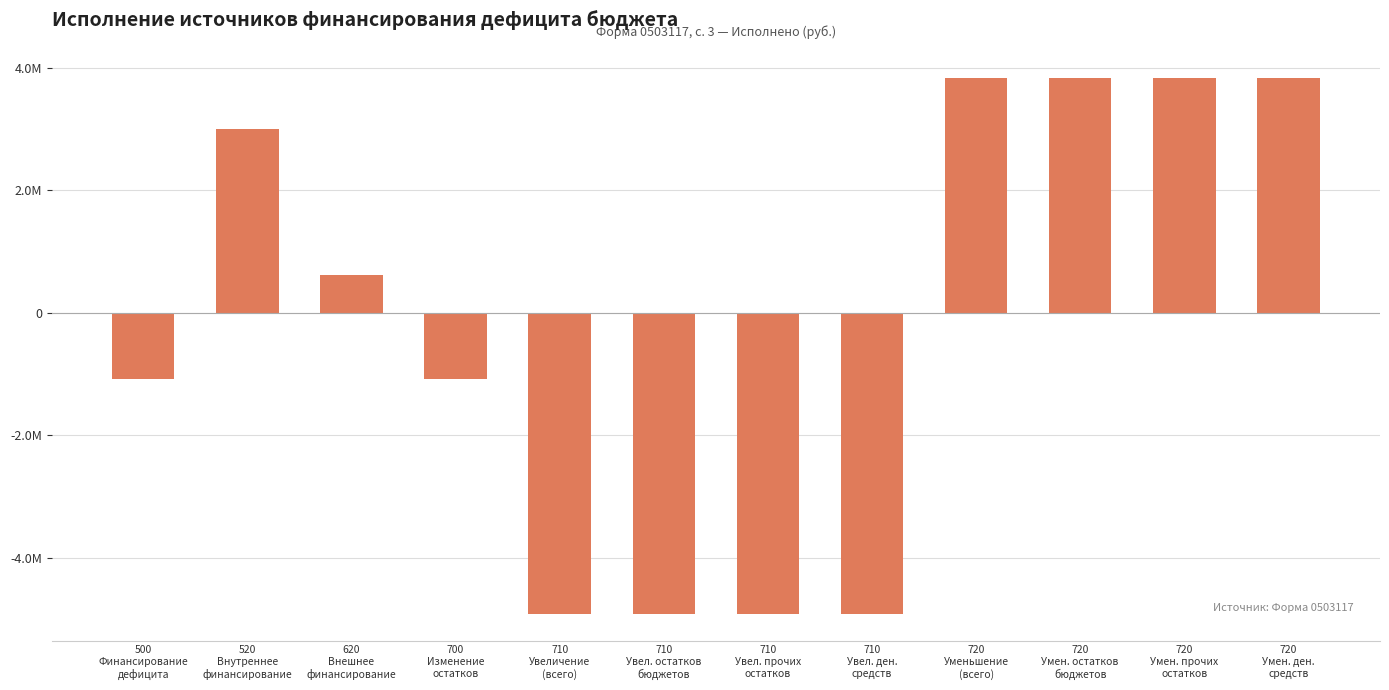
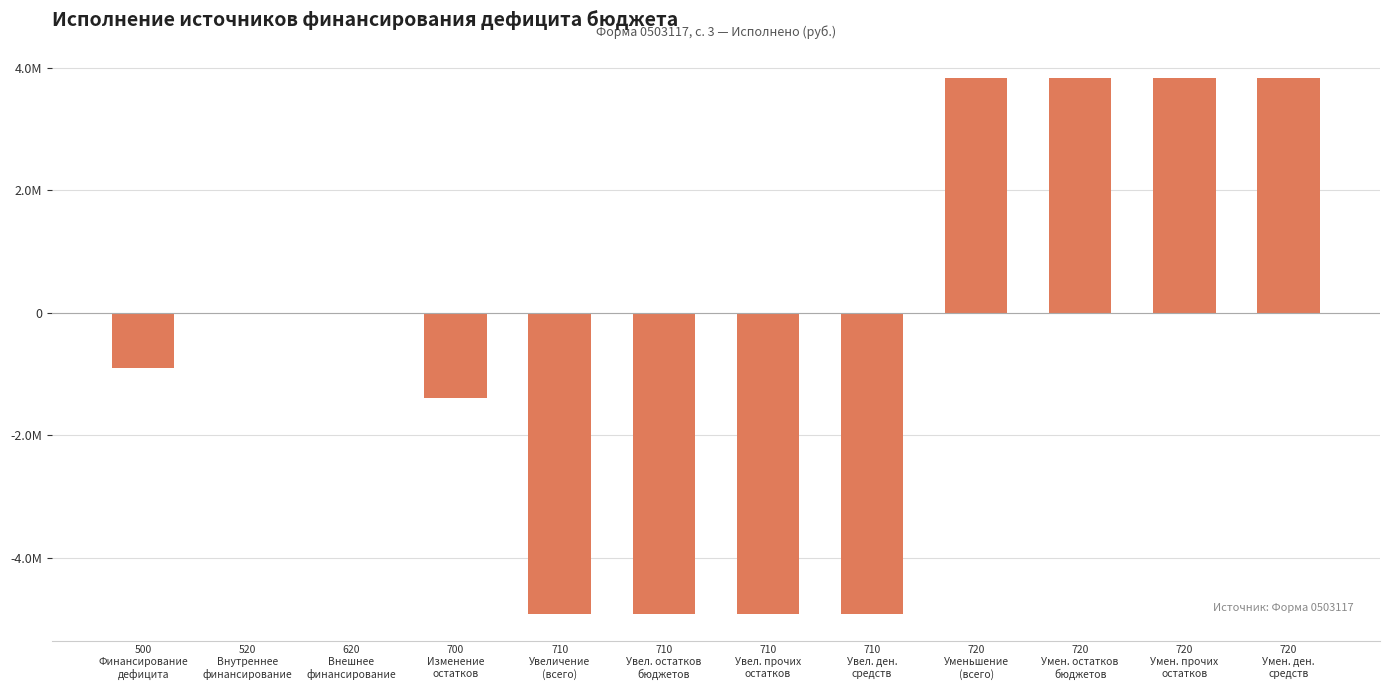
500 Финансирование дефицита: -1100000 -> -900000
520 Внутреннее финансирование: 3000000 -> 0
620 Внешнее финансирование: 600000 -> 0
700 Изменение остатков: -1100000 -> -1400000
